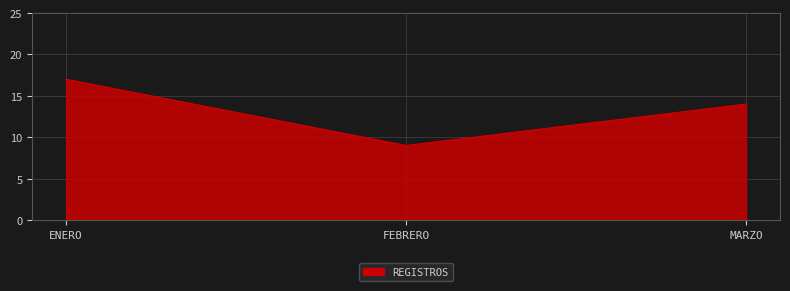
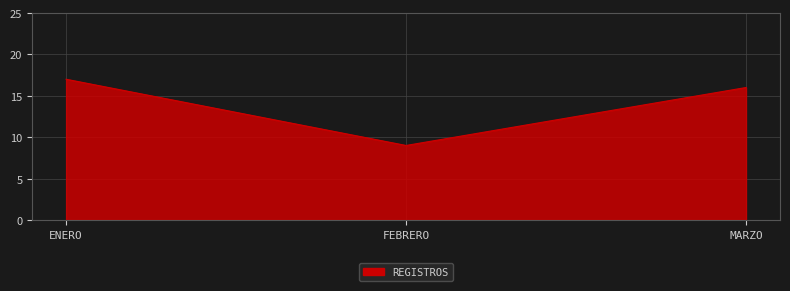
MARZO: 14 -> 16
